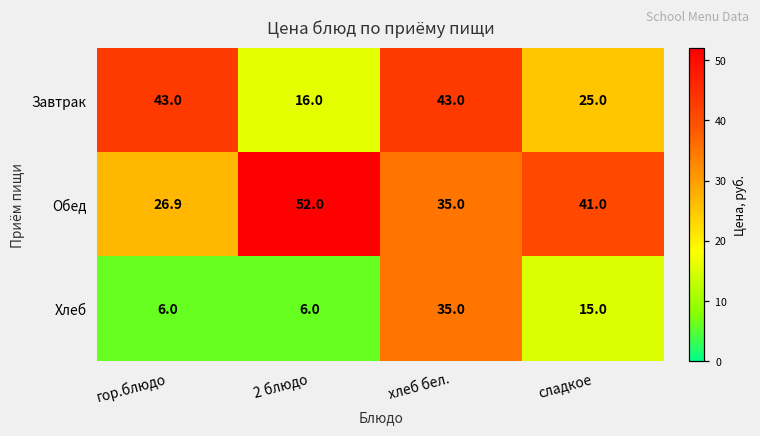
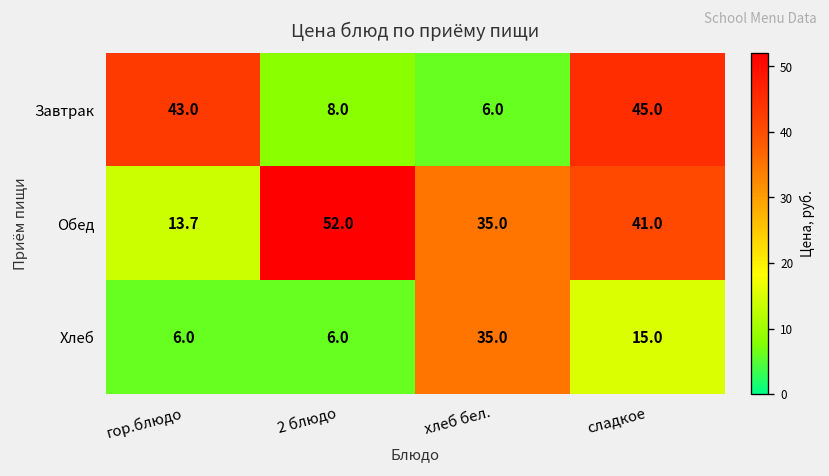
Завтрак, 2 блюдо: 16.0 -> 8.0
Завтрак, хлеб бел.: 43.0 -> 6.0
Завтрак, сладкое: 25.0 -> 45.0
Обед, гор.блюдо: 26.9 -> 13.7
